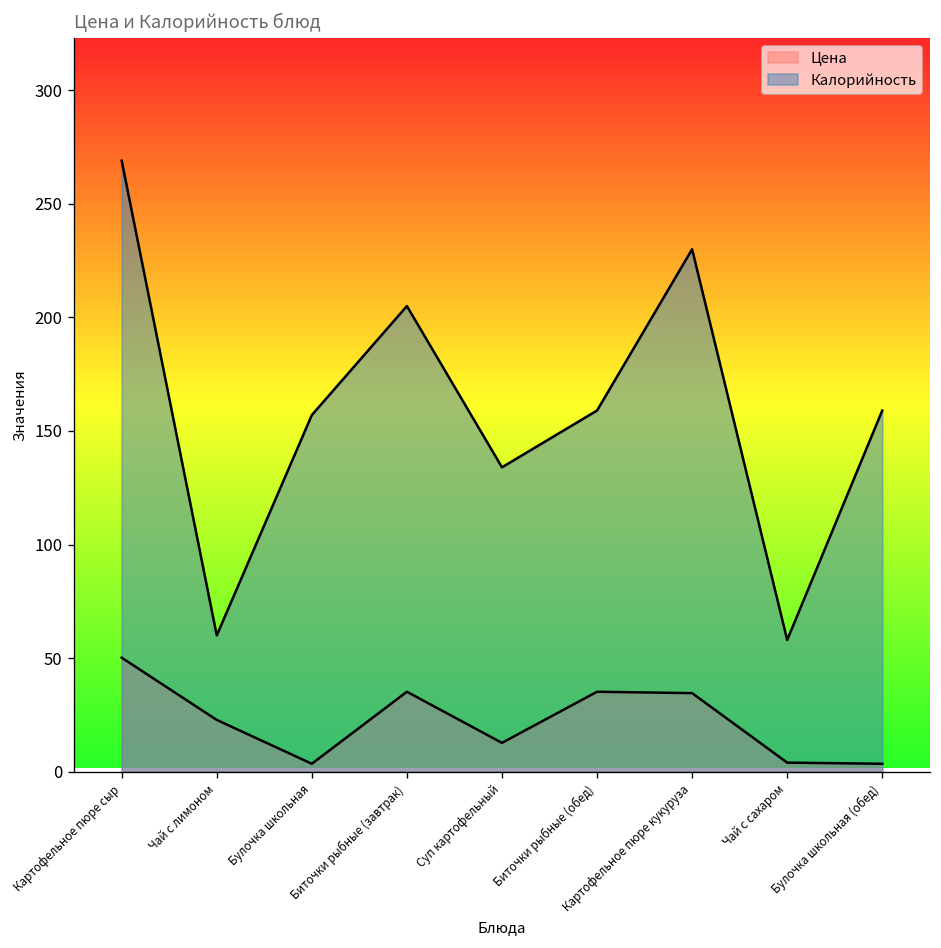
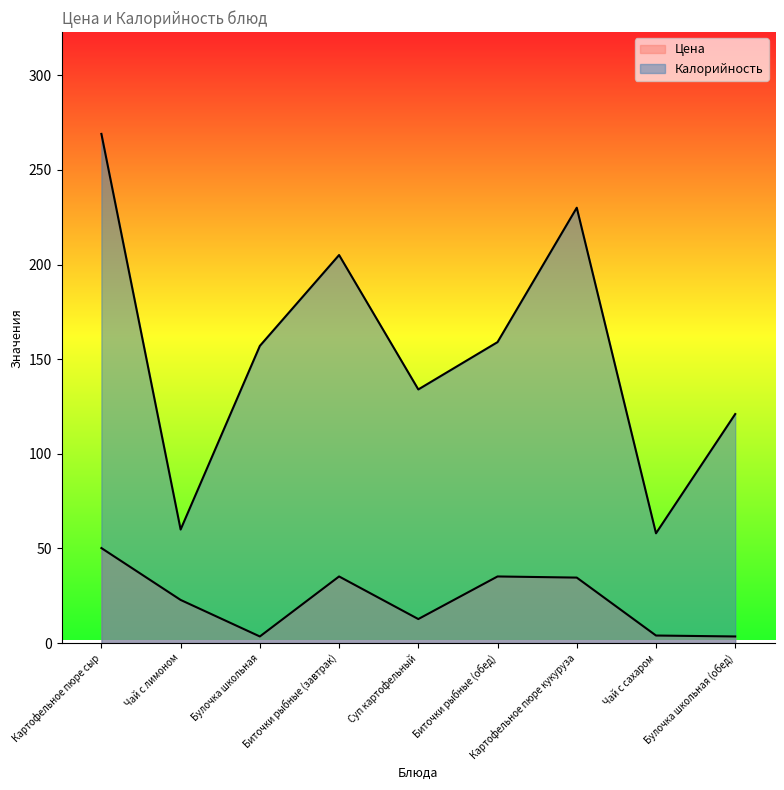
Калорийность, Булочка школьная (обед): 159 -> 121
